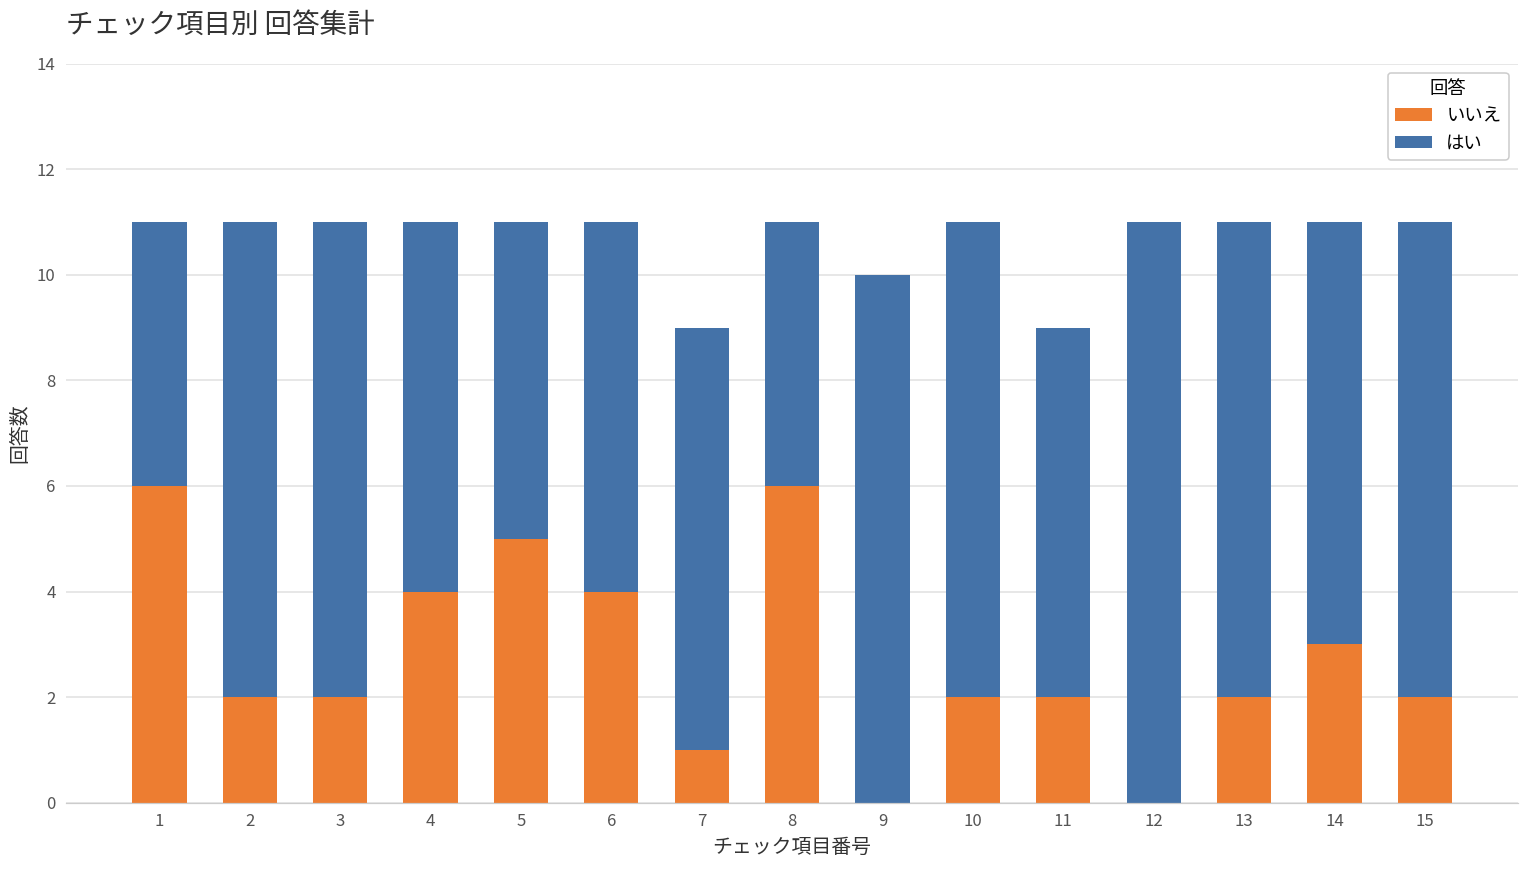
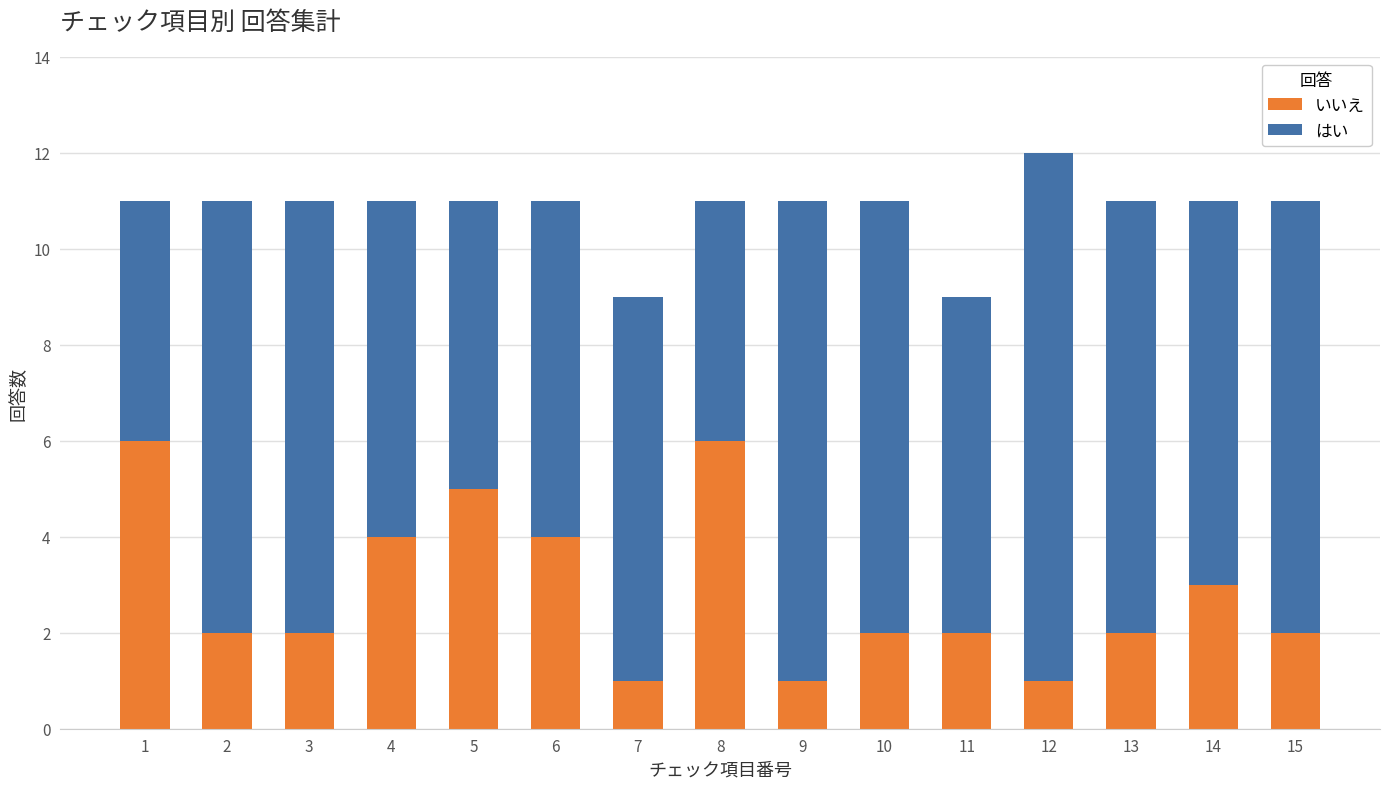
いいえ, 9: 0 -> 1
いいえ, 12: 0 -> 1
